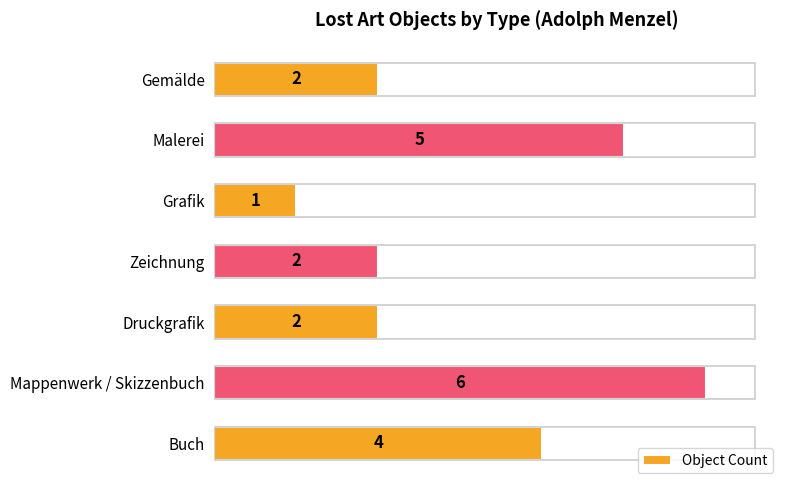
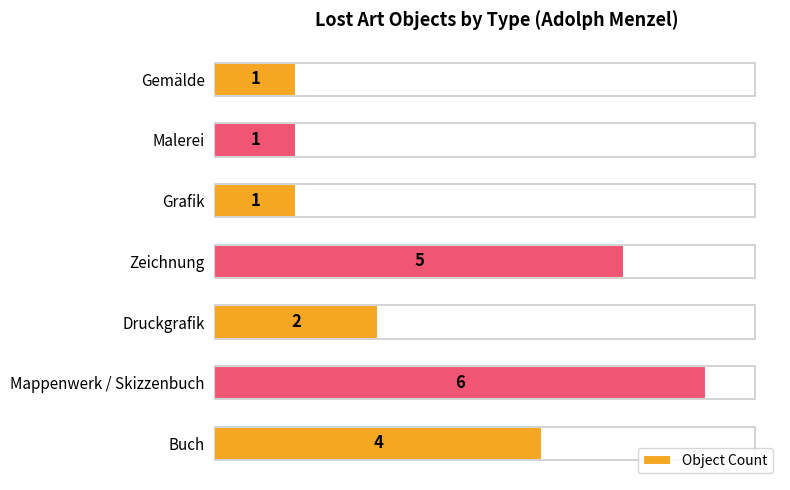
Gemälde: 2 -> 1
Malerei: 5 -> 1
Zeichnung: 2 -> 5
